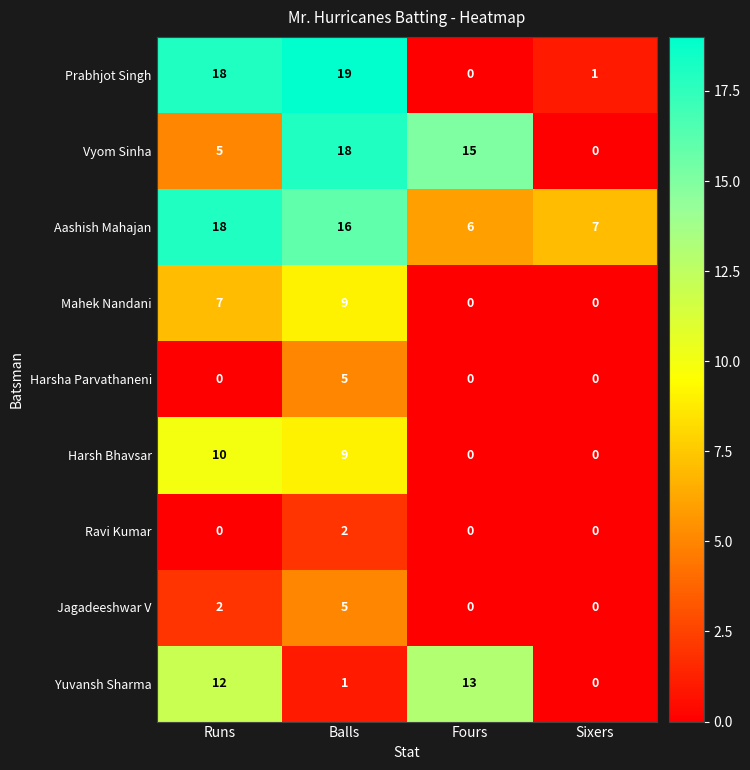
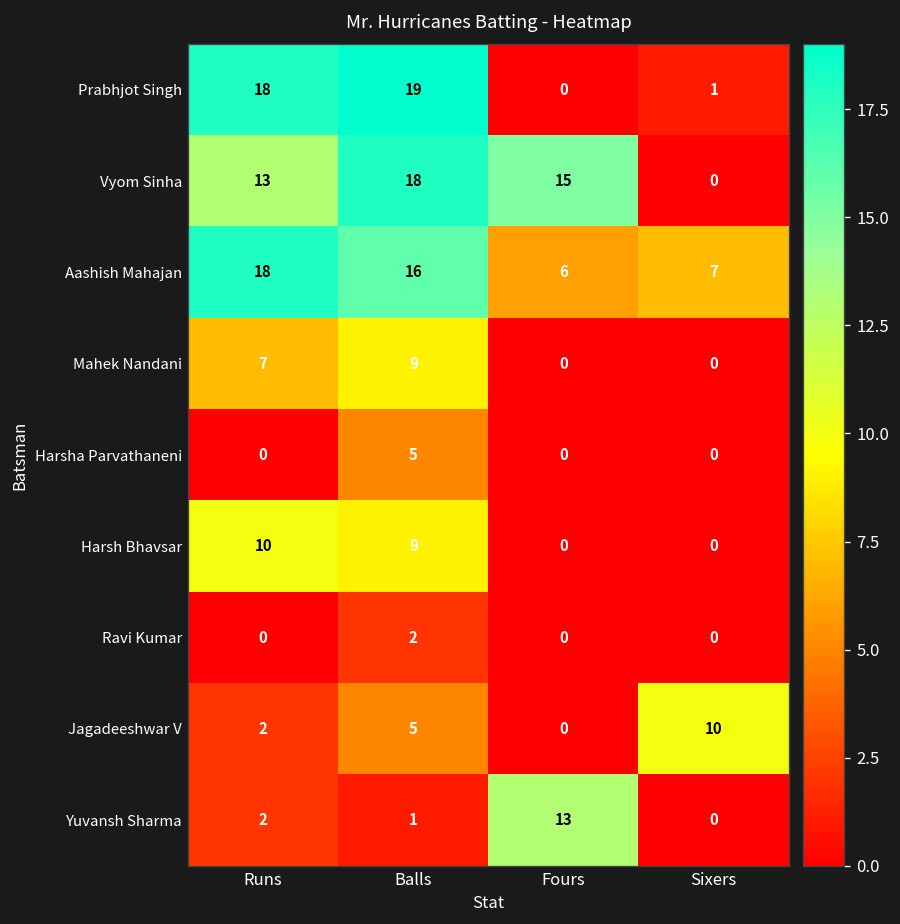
Vyom Sinha, Runs: 5 -> 13
Jagadeeshwar V, Sixers: 0 -> 10
Yuvansh Sharma, Runs: 12 -> 2
